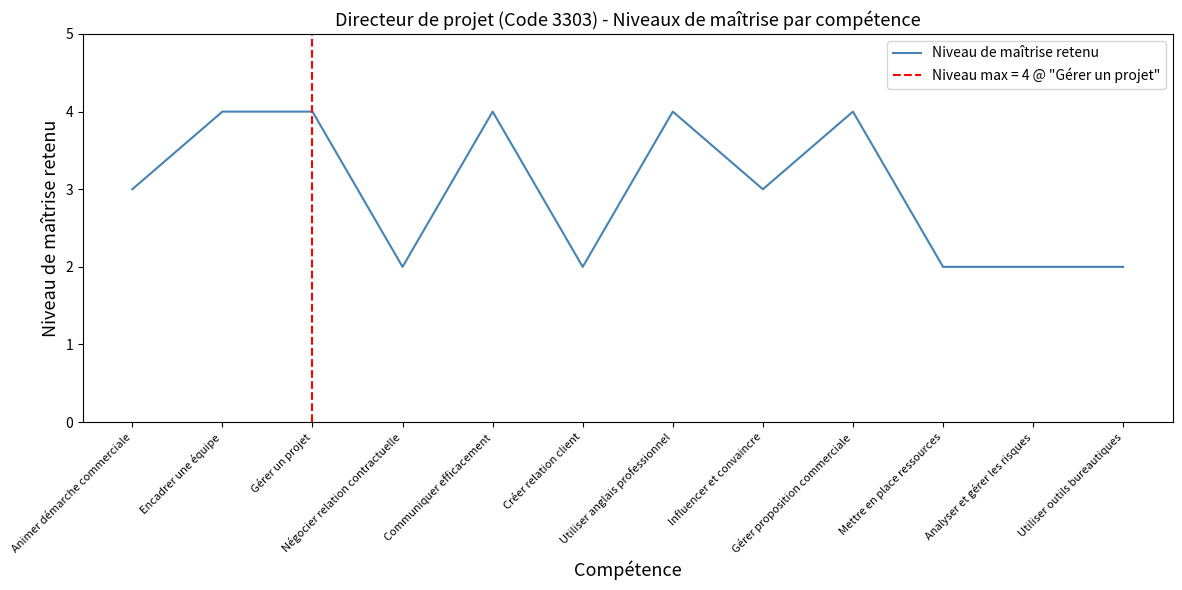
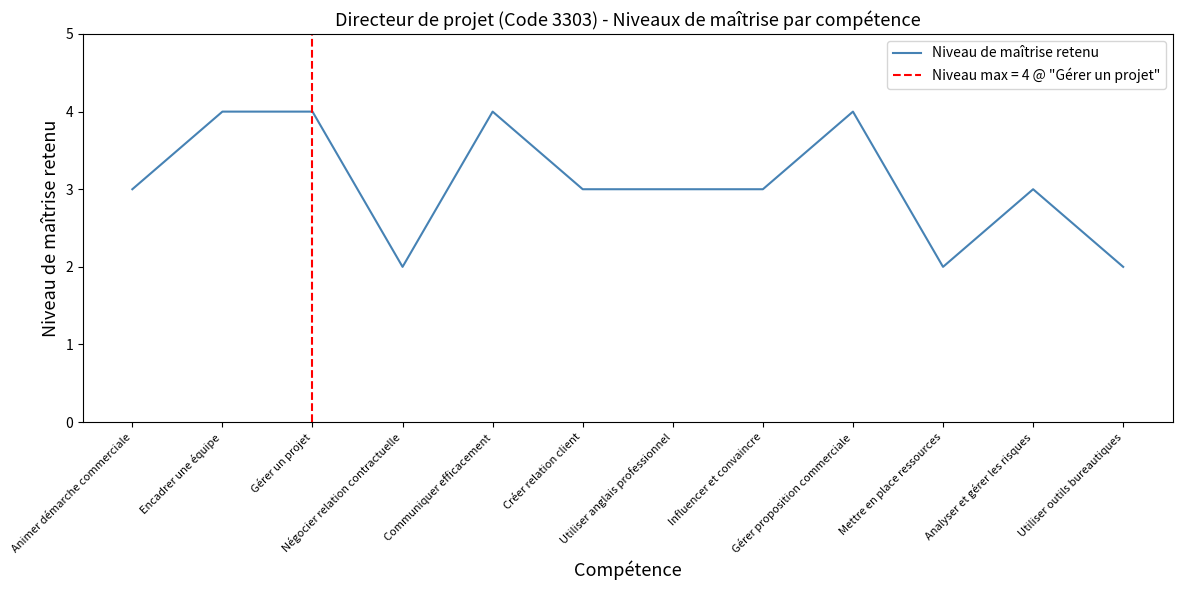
Créer relation client: 2 -> 3
Utiliser anglais professionnel: 4 -> 3
Analyser et gérer les risques: 2 -> 3
